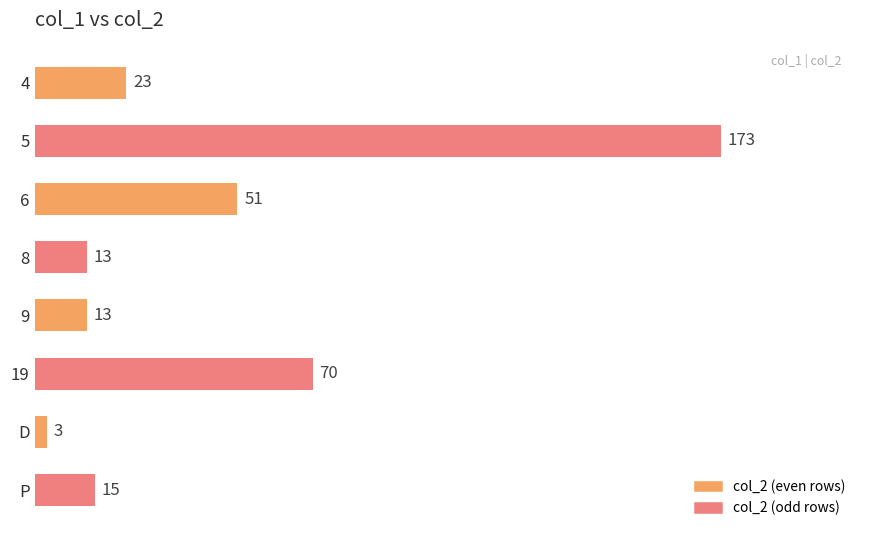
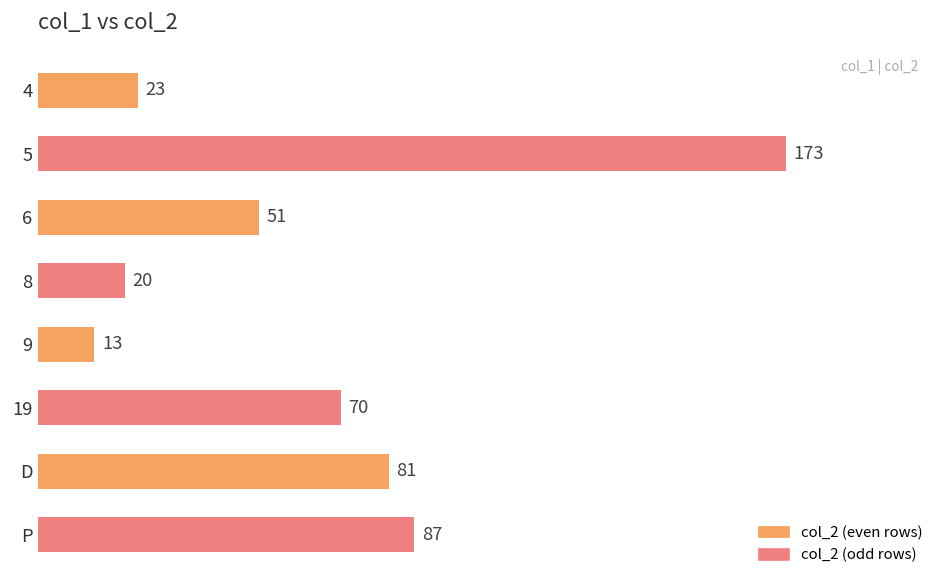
8: 13 -> 20
D: 3 -> 81
P: 15 -> 87
